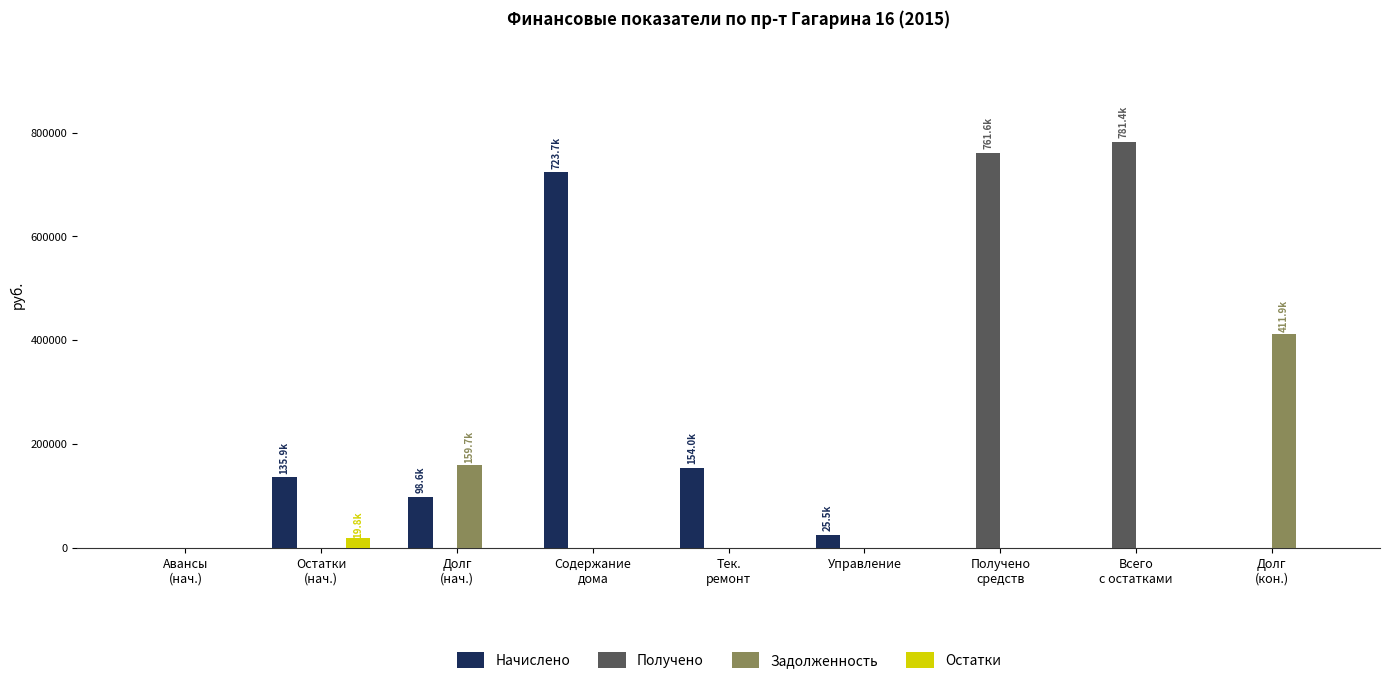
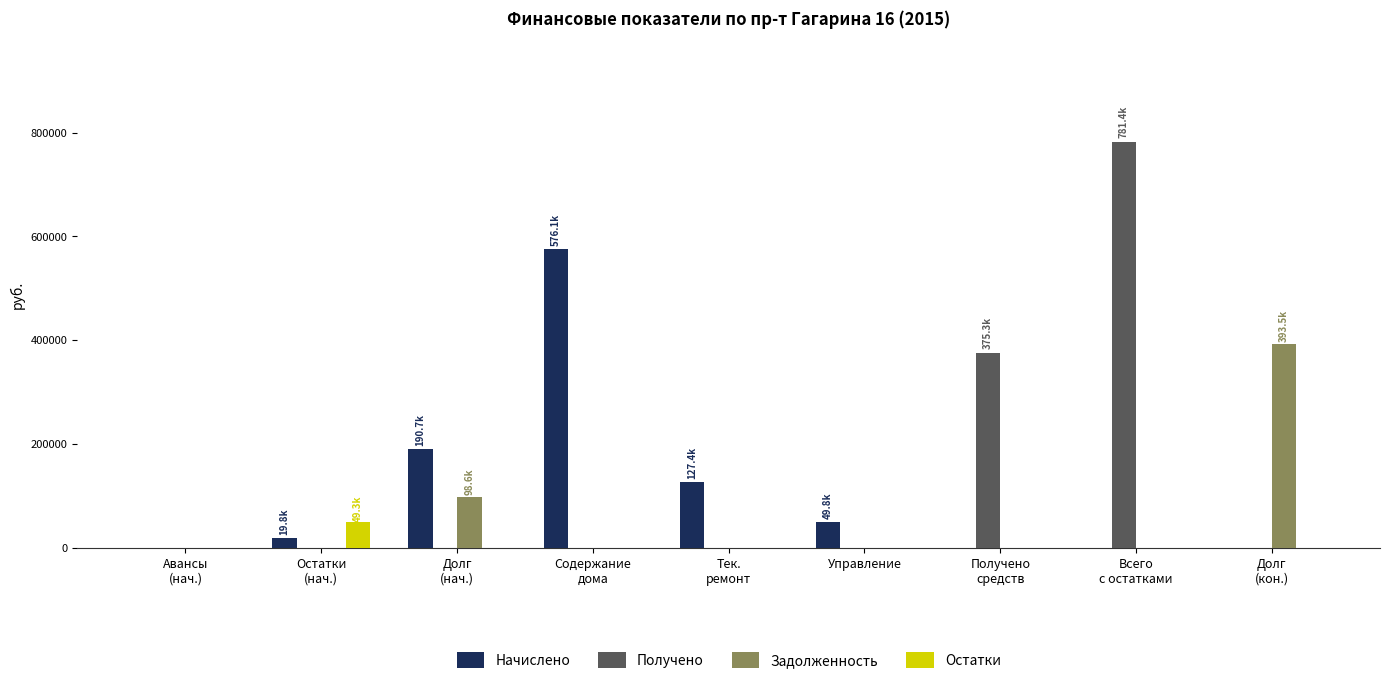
Начислено, Остатки (нач.): 135.9k -> 19.8k
Остатки, Остатки (нач.): 19.8k -> 49.3k
Начислено, Долг (нач.): 98.6k -> 190.7k
Задолженность, Долг (нач.): 159.7k -> 98.6k
Начислено, Содержание дома: 723.7k -> 576.1k
Начислено, Тек. ремонт: 154.0k -> 127.4k
Начислено, Управление: 25.5k -> 49.8k
Получено, Получено средств: 761.6k -> 375.3k
Задолженность, Долг (кон.): 411.9k -> 393.5k
